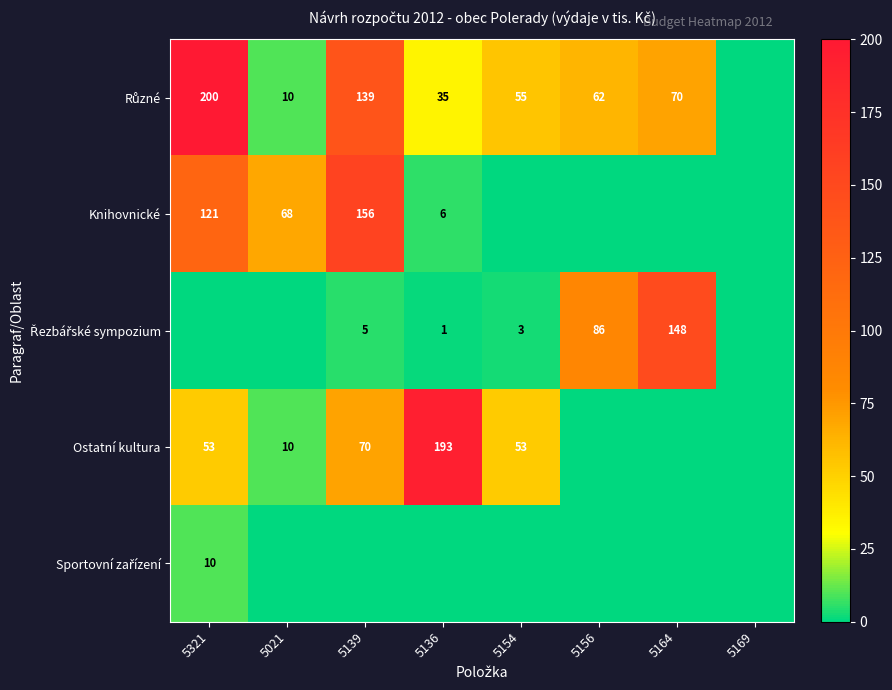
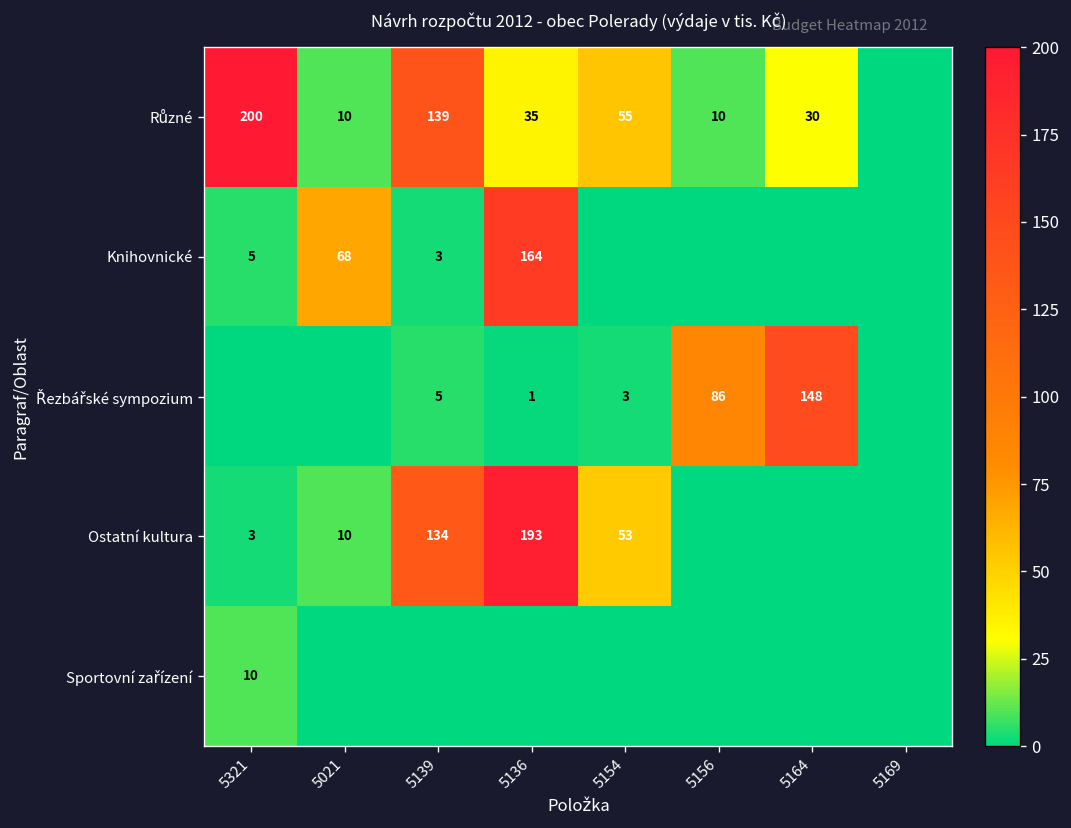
Různé, 5156: 62 -> 10
Různé, 5164: 70 -> 30
Knihovnické, 5321: 121 -> 5
Knihovnické, 5139: 156 -> 3
Knihovnické, 5136: 6 -> 164
Ostatní kultura, 5321: 53 -> 3
Ostatní kultura, 5139: 70 -> 134
